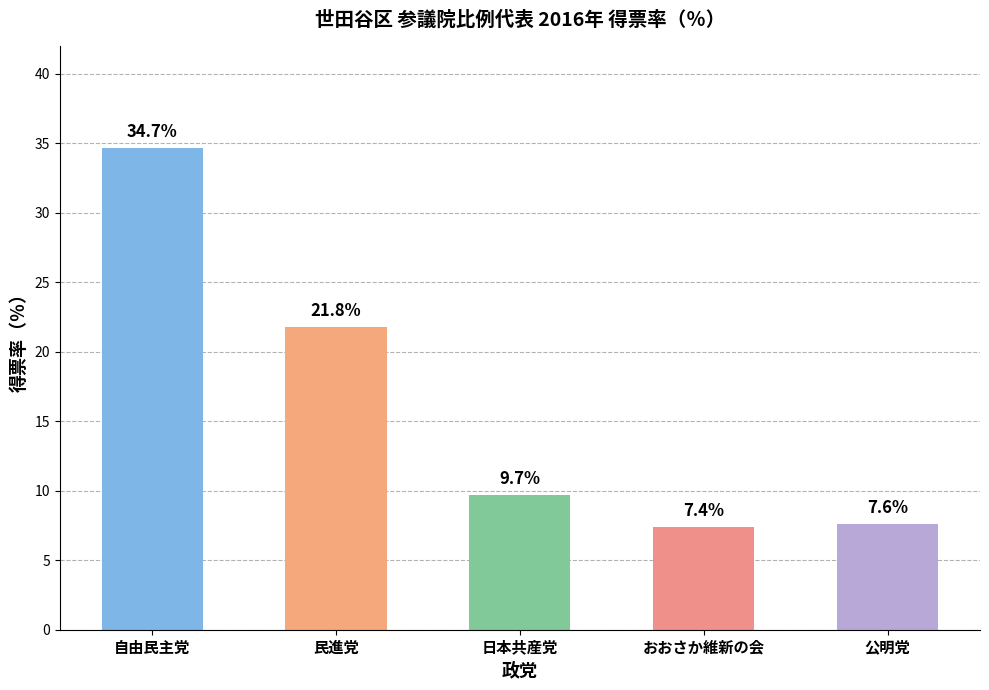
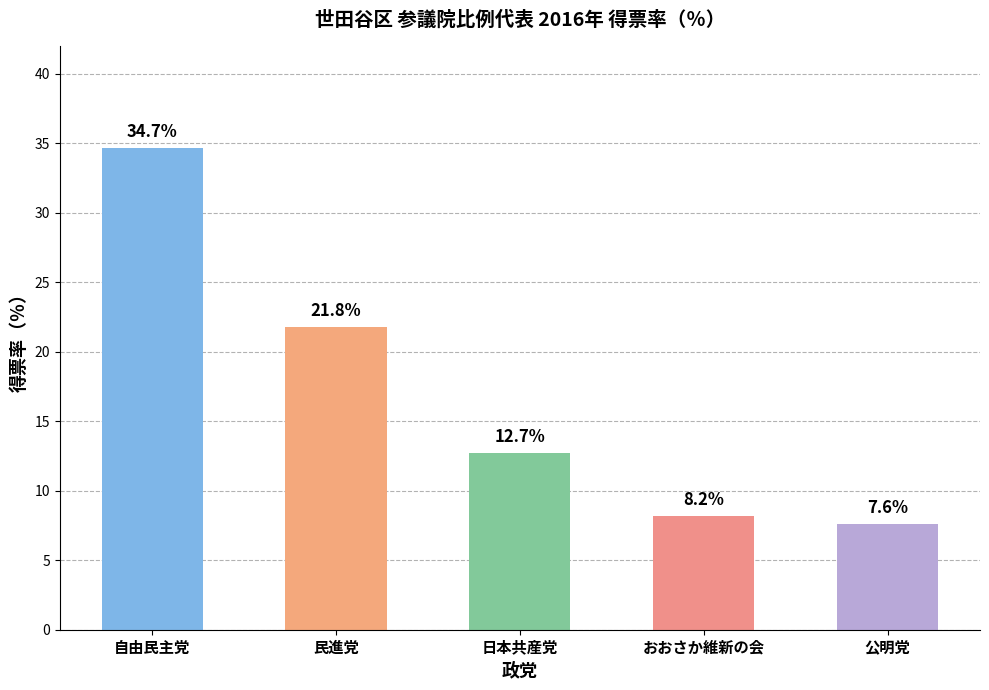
日本共産党: 9.7% -> 12.7%
おおさか維新の会: 7.4% -> 8.2%
